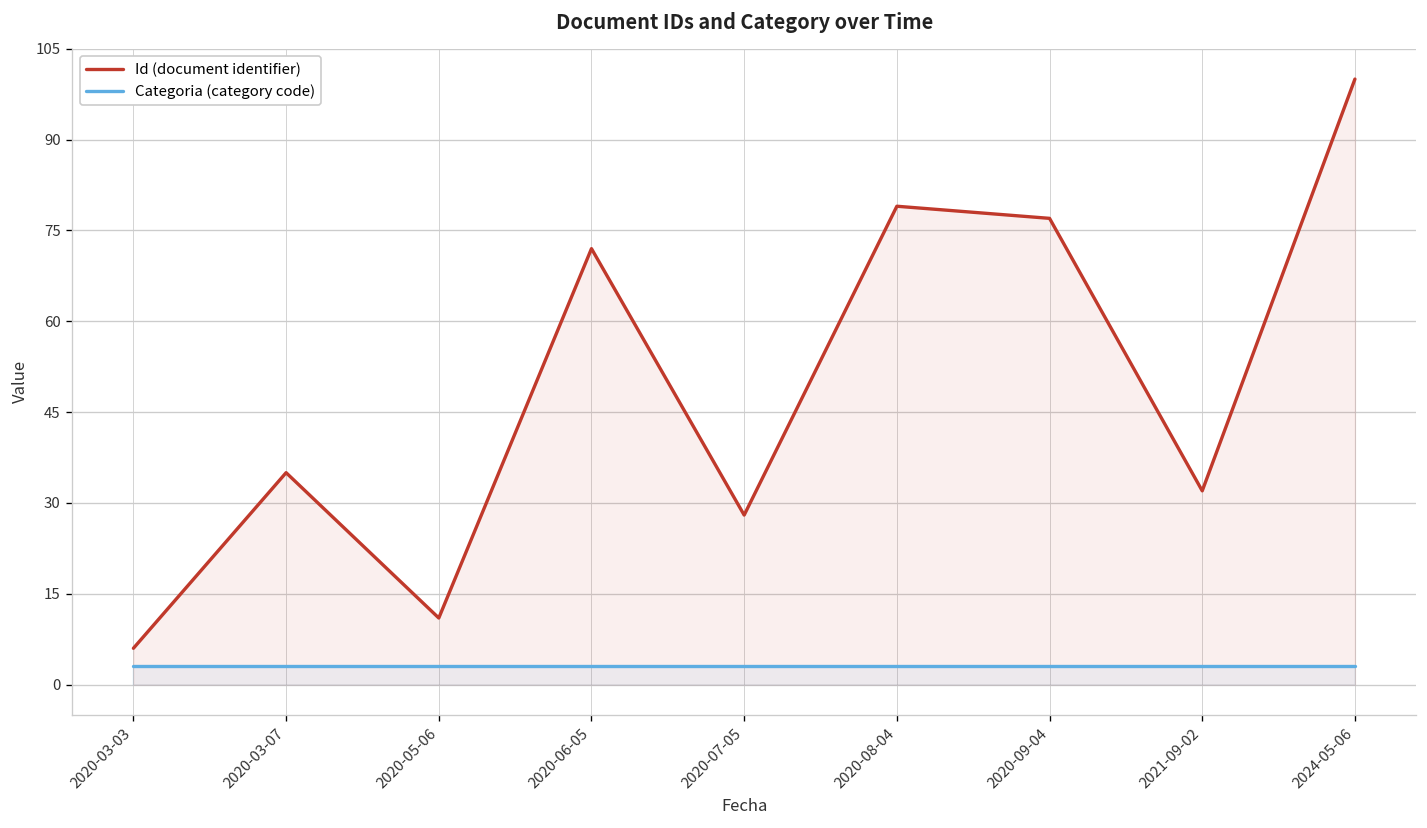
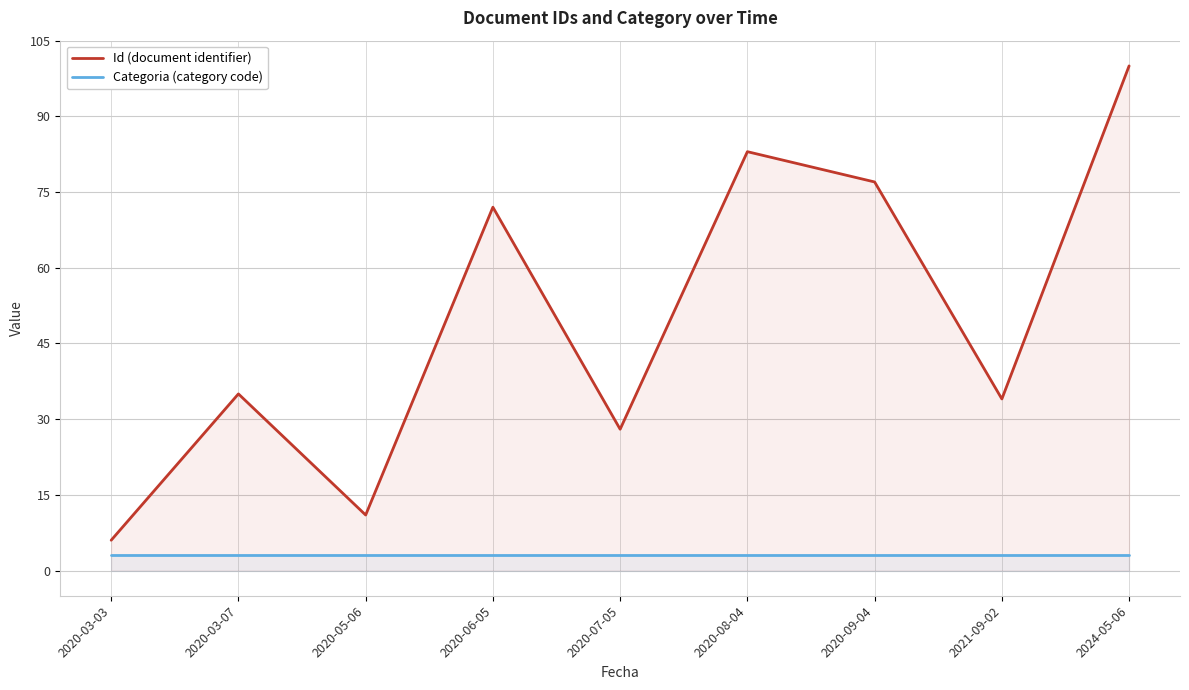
Id (document identifier), 2020-08-04: 79 -> 83
Id (document identifier), 2021-09-02: 32 -> 34
